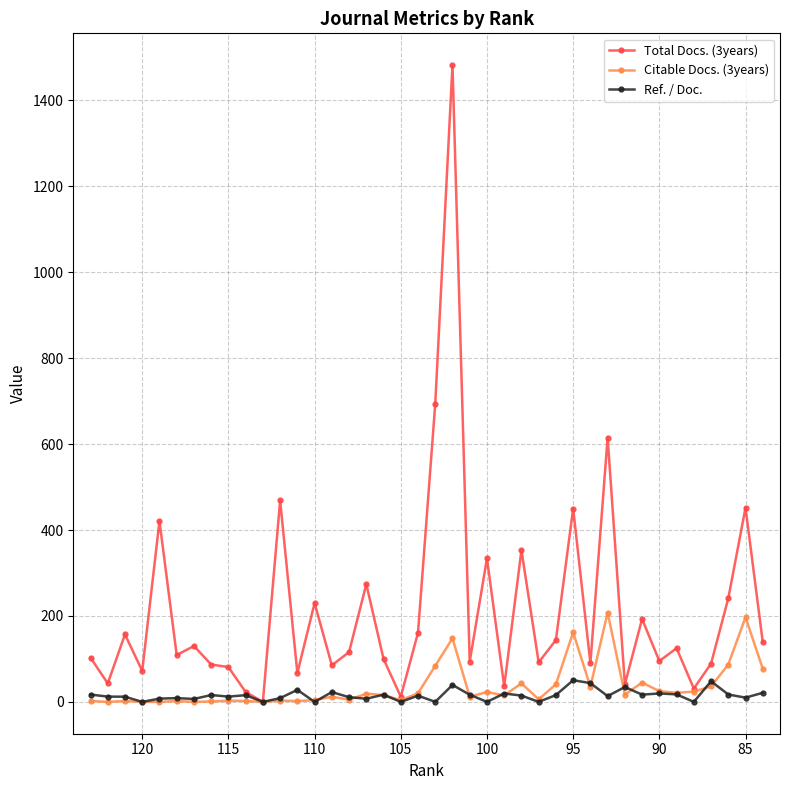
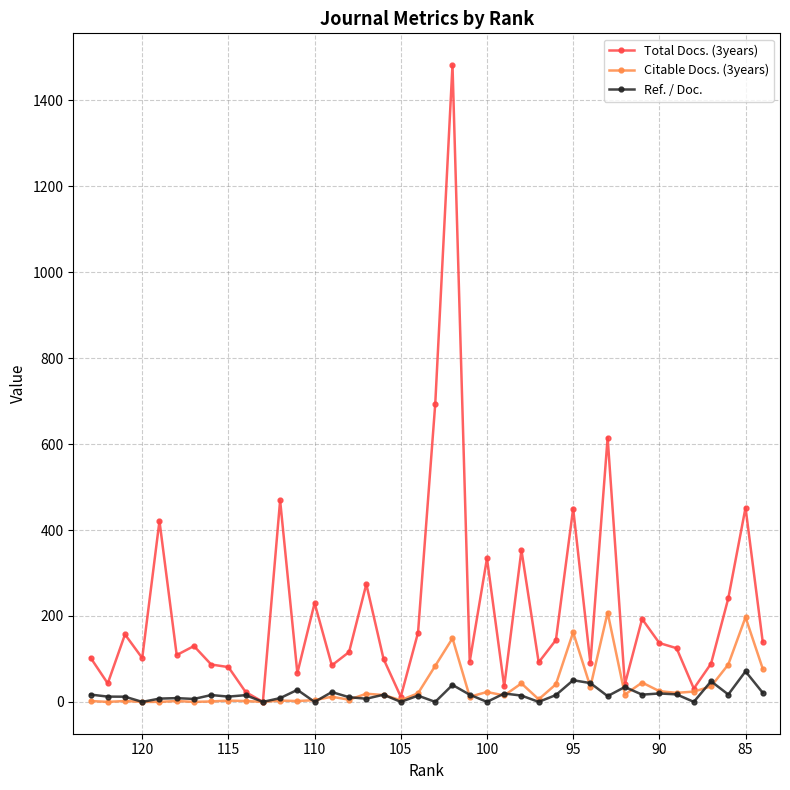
Total Docs. (3years), 120: 70 -> 100
Total Docs. (3years), 90: 100 -> 140
Ref. / Doc., 85: 10 -> 70
